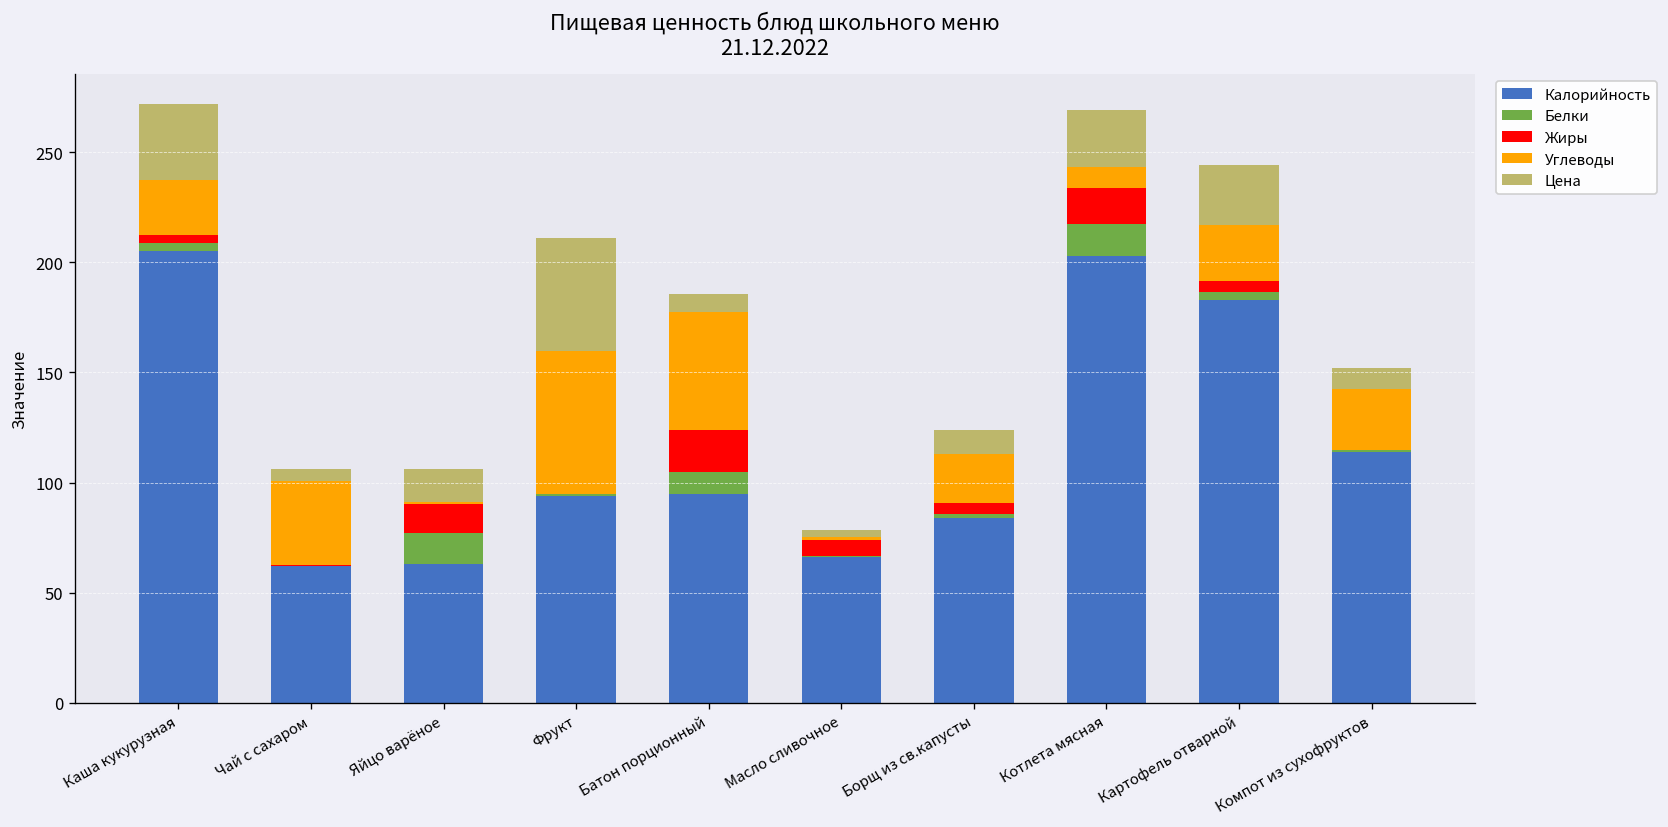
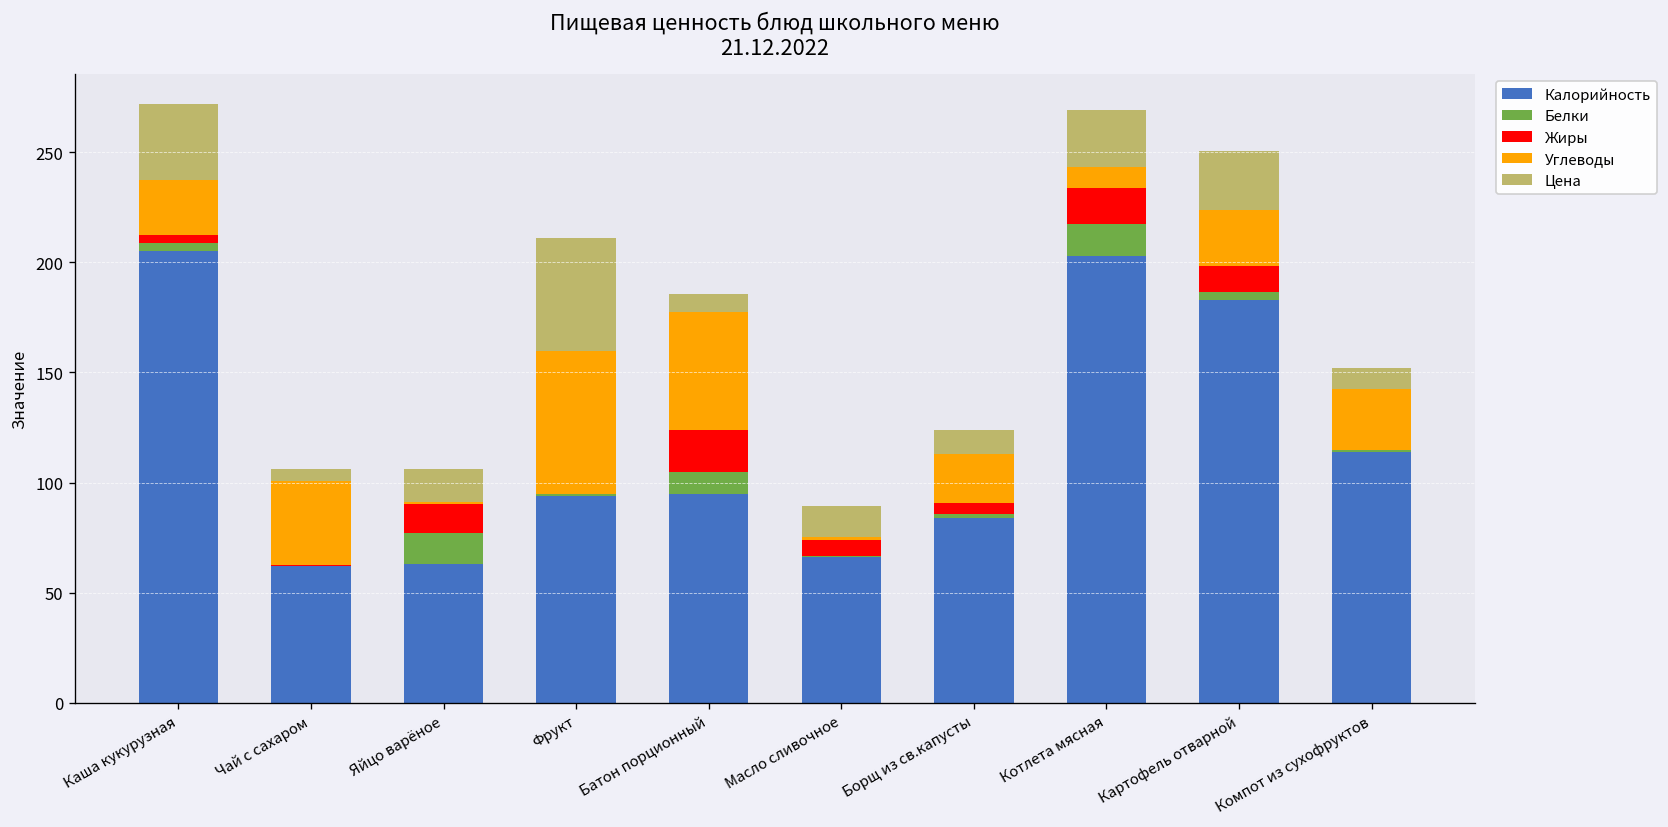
Цена, Масло сливочное: 3 -> 14
Жиры, Картофель отварной: 5 -> 12
